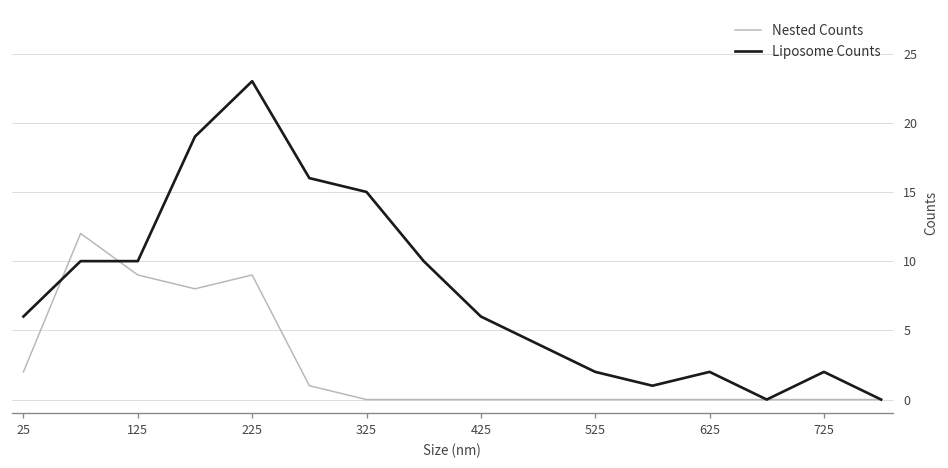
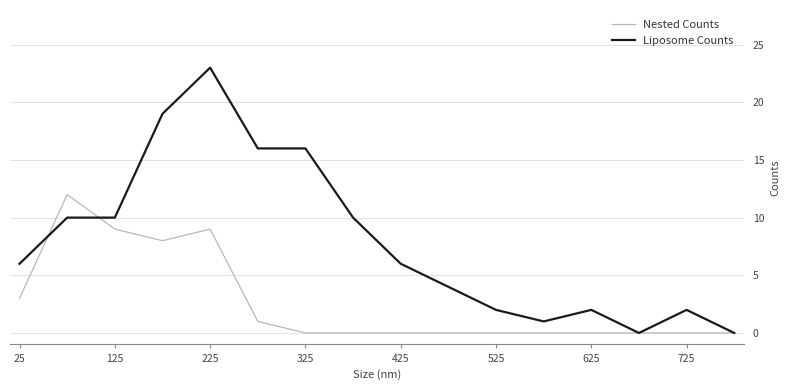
Nested Counts, 25: 2 -> 3
Liposome Counts, 325: 15 -> 16
